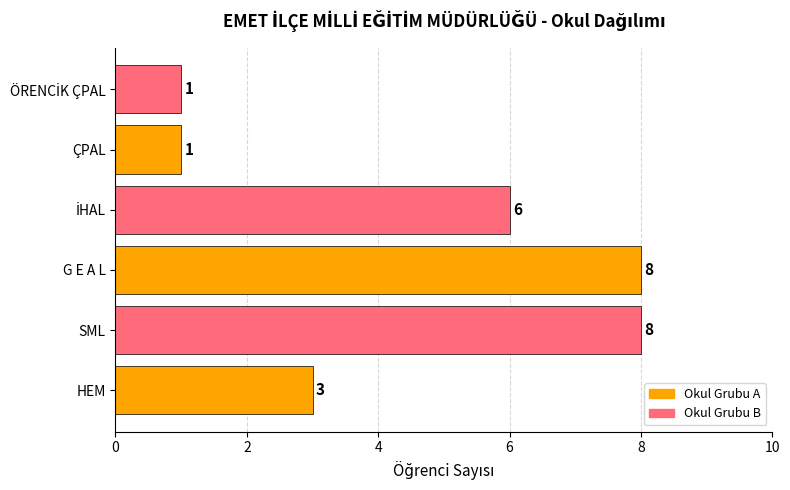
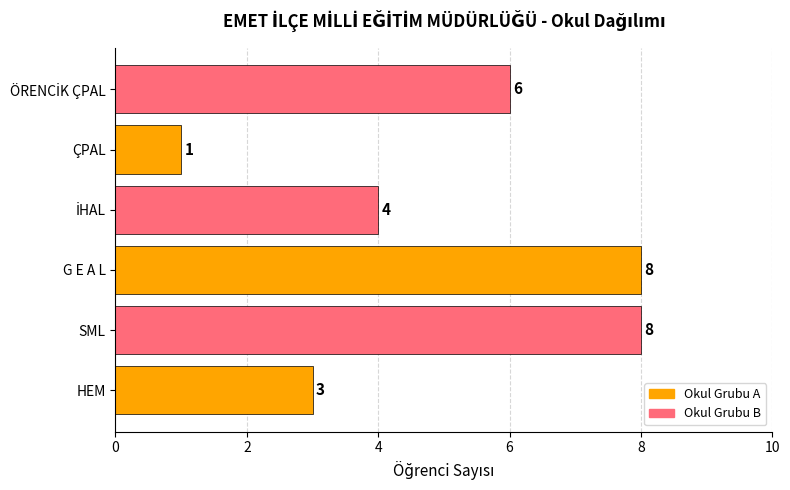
ÖRENCİK ÇPAL: 1 -> 6
İHAL: 6 -> 4
